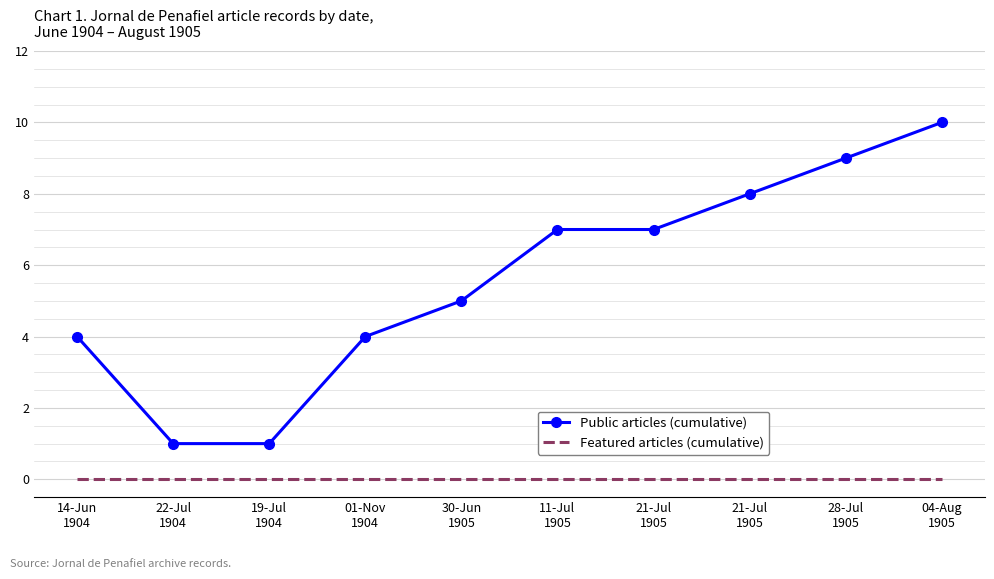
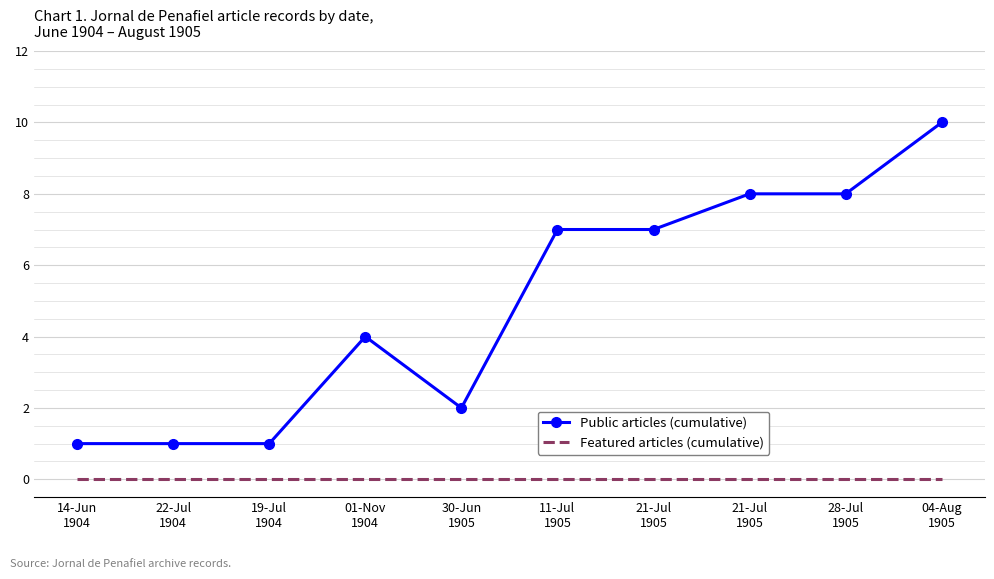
Public articles (cumulative), 14-Jun 1904: 4 -> 1
Public articles (cumulative), 30-Jun 1905: 5 -> 2
Public articles (cumulative), 28-Jul 1905: 9 -> 8
